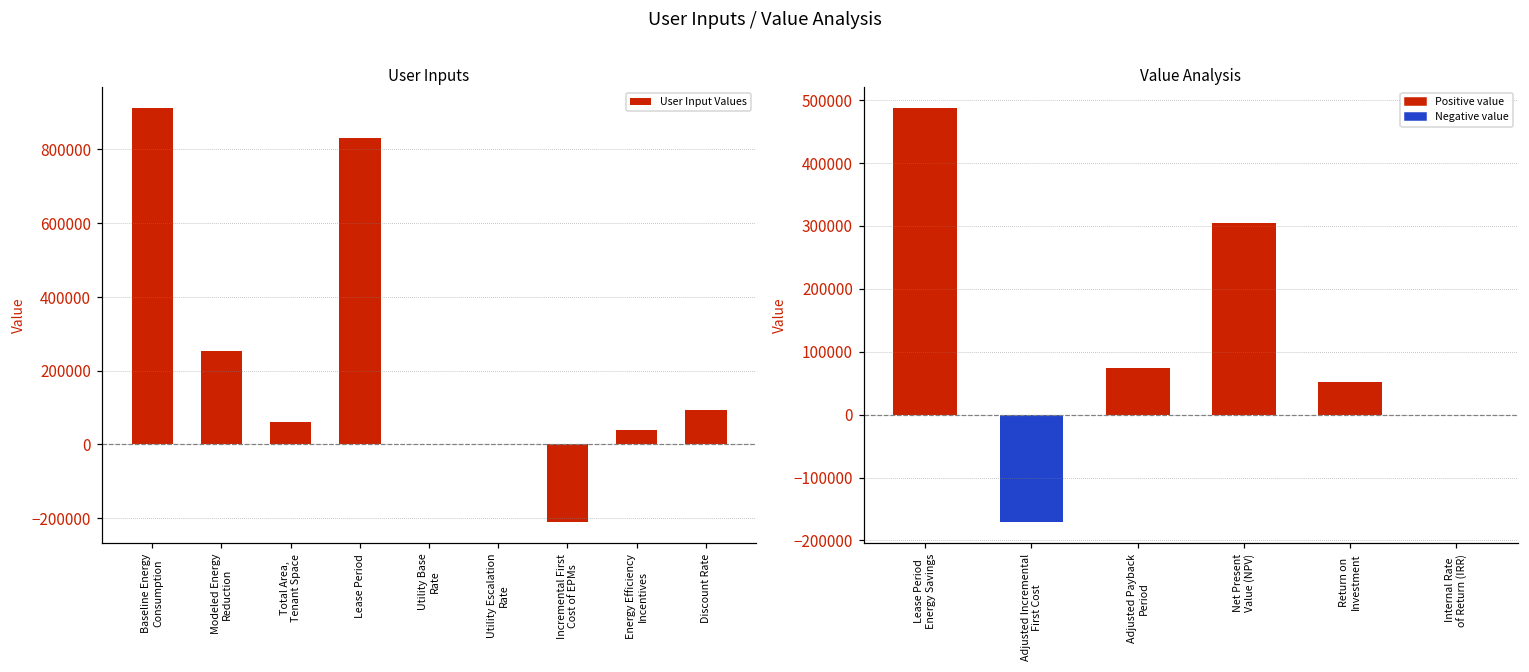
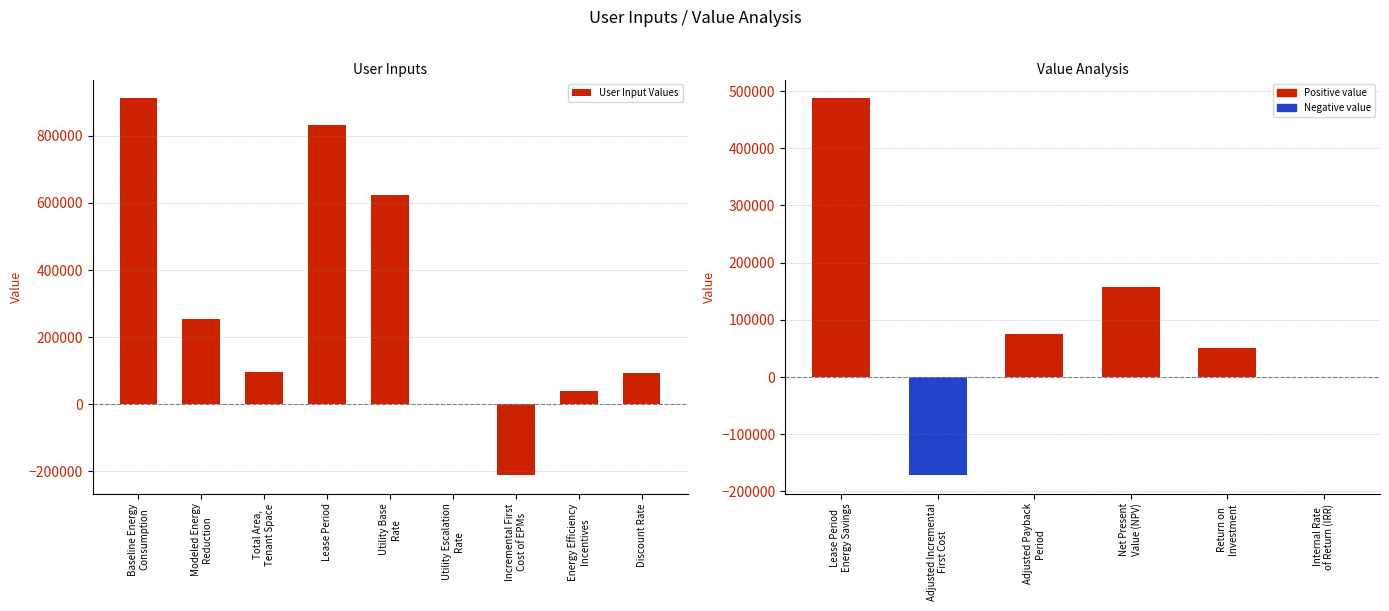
User Inputs, Total Area, Tenant Space: 60000 -> 100000
User Inputs, Utility Base Rate: 0 -> 620000
Value Analysis, Net Present Value (NPV): 300000 -> 160000
